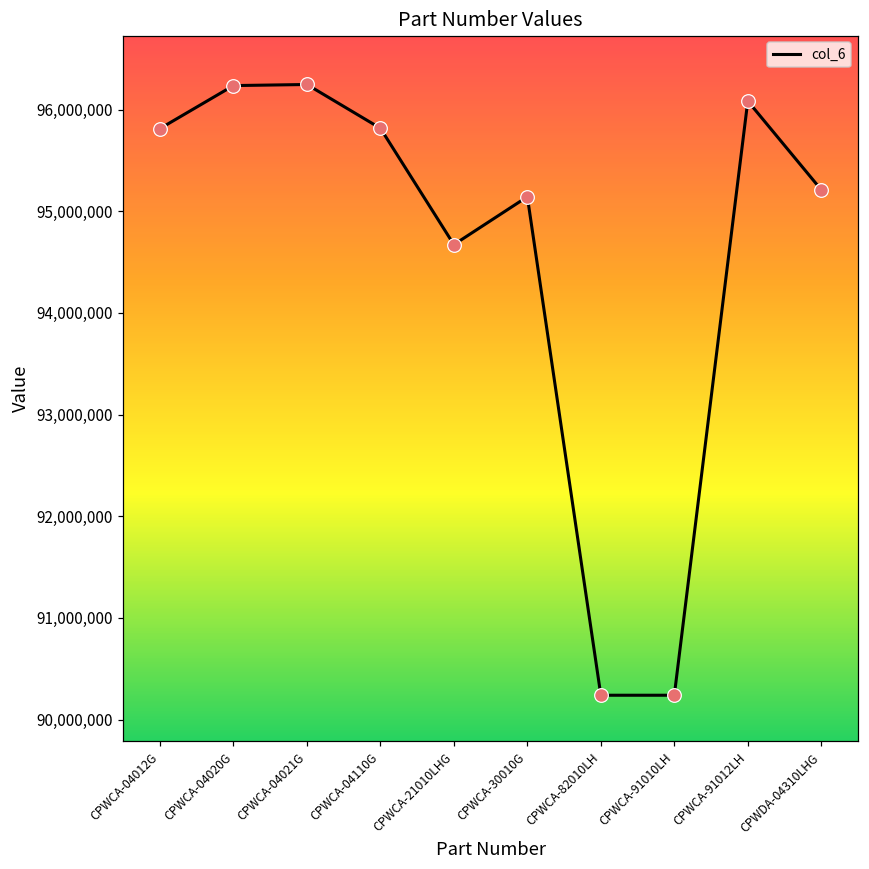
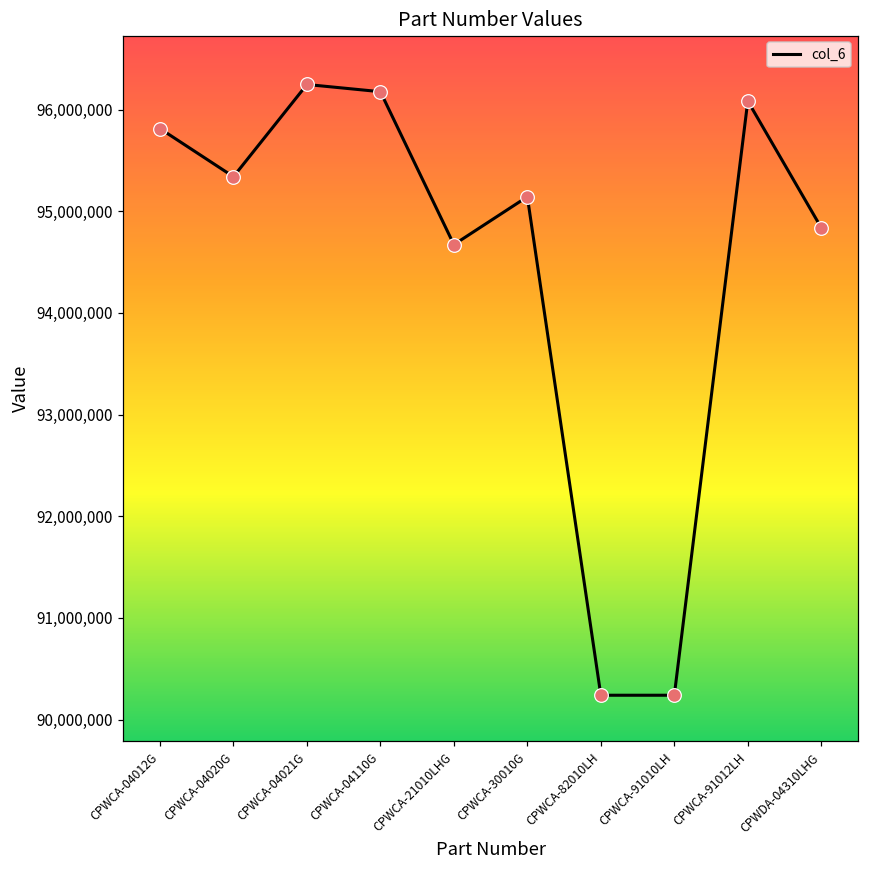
CPWCA-04020G: 96,200,000 -> 95,300,000
CPWCA-04110G: 95,800,000 -> 96,200,000
CPWDA-04310LHG: 95,200,000 -> 94,800,000
